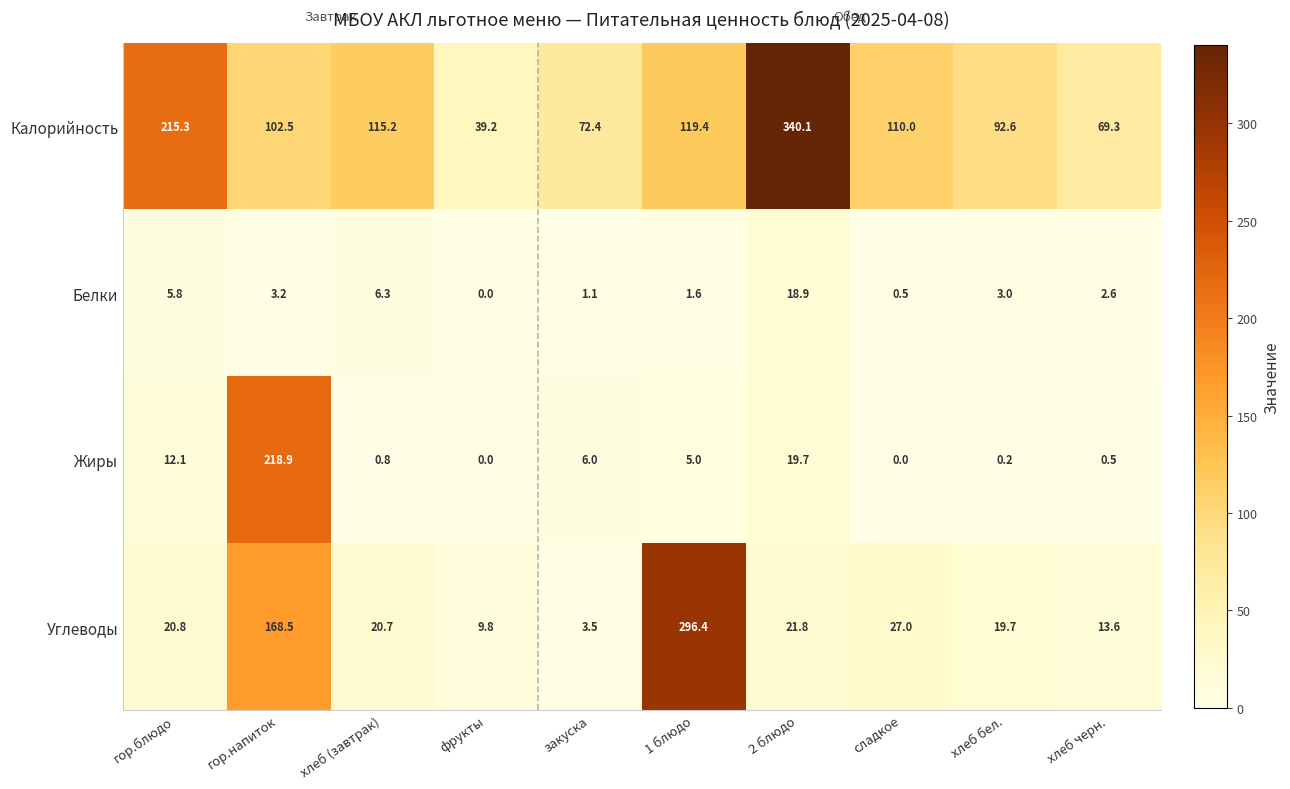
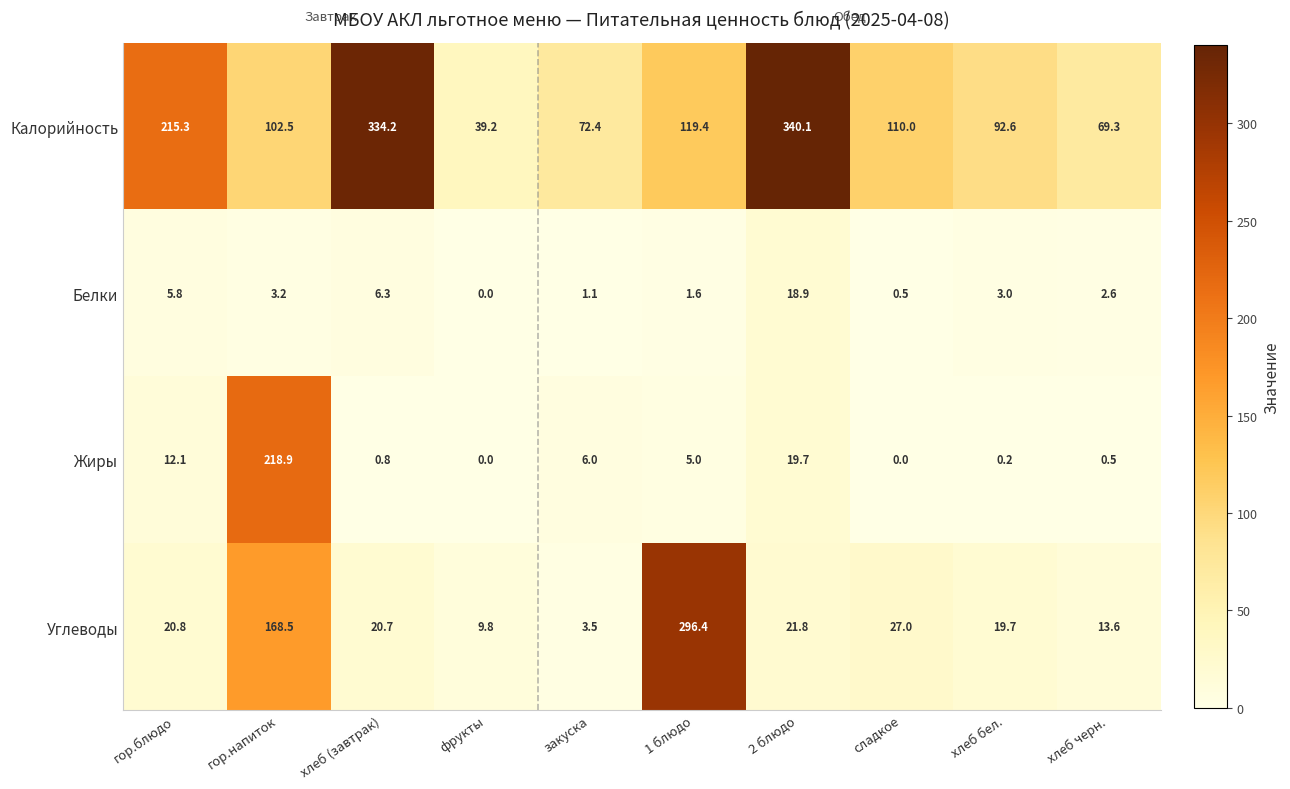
Калорийность, хлеб (завтрак): 115.2 -> 334.2
